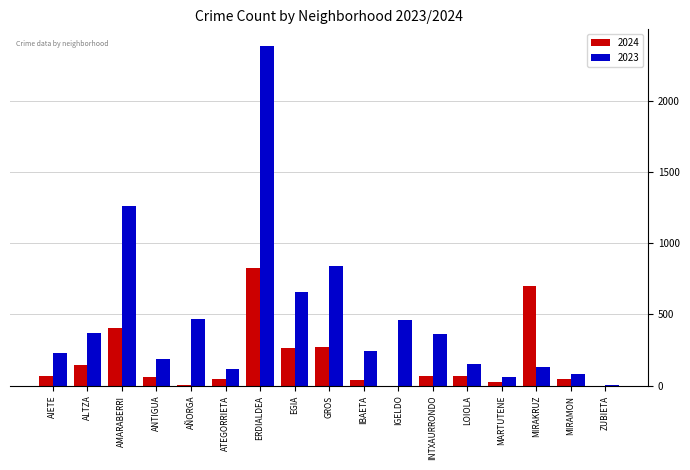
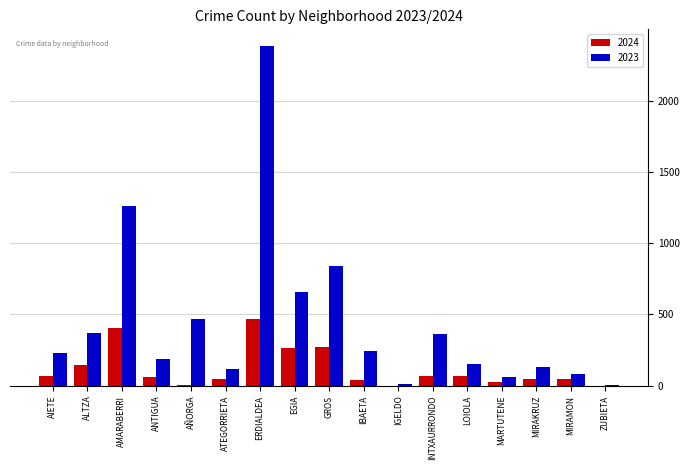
2024, ERDIALDEA: 830 -> 470
2023, IGELDO: 460 -> 10
2024, MIRAKRUZ: 700 -> 50
